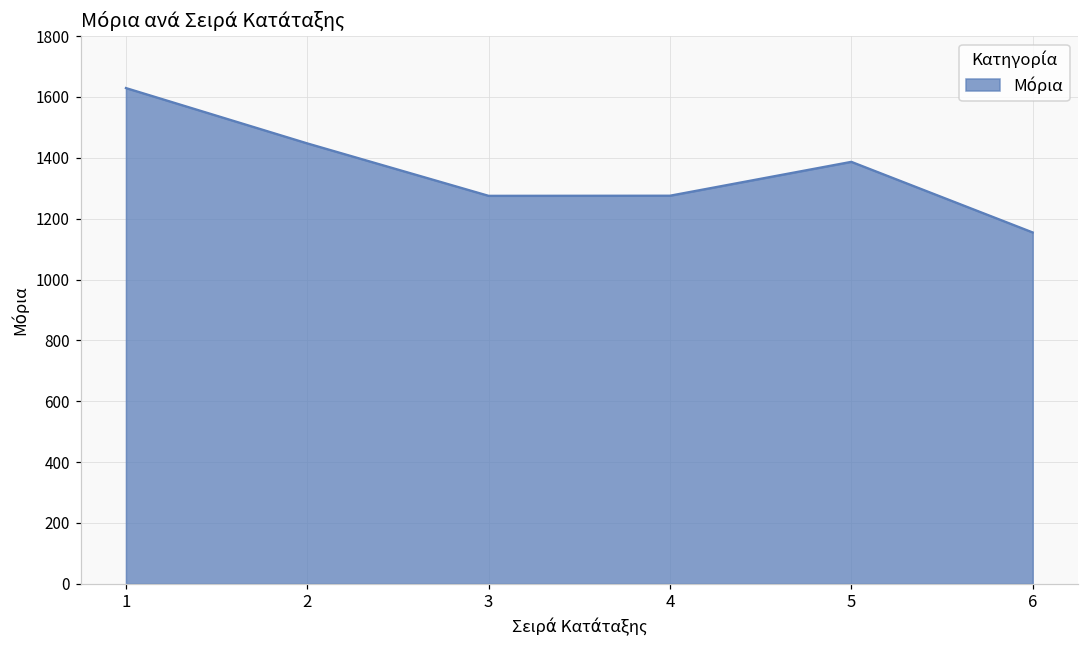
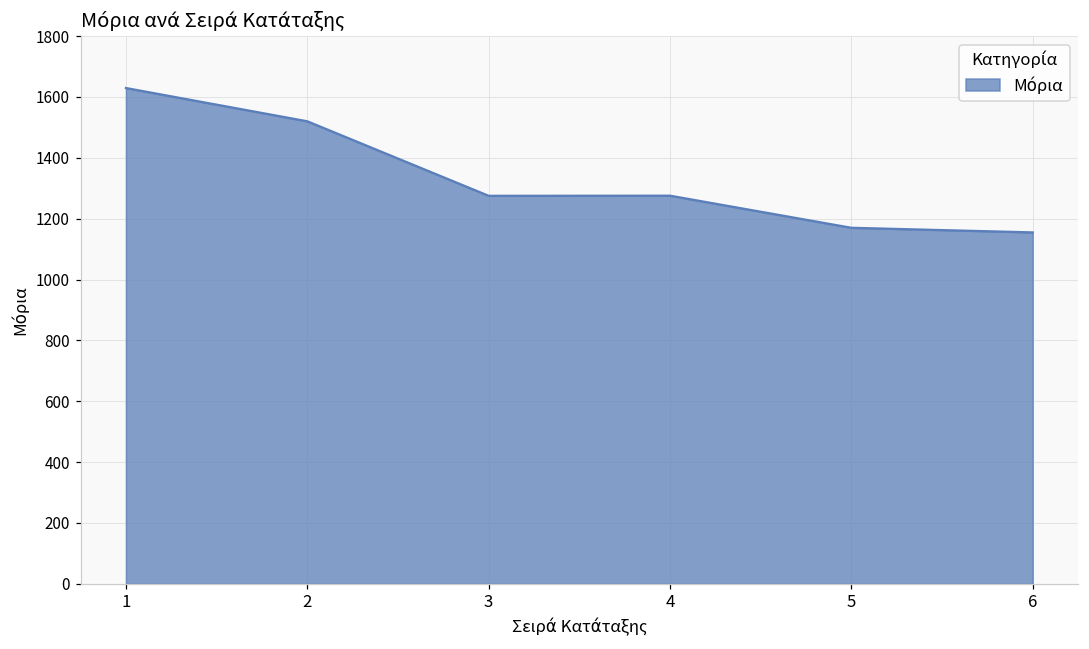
2: 1450 -> 1520
5: 1390 -> 1170
